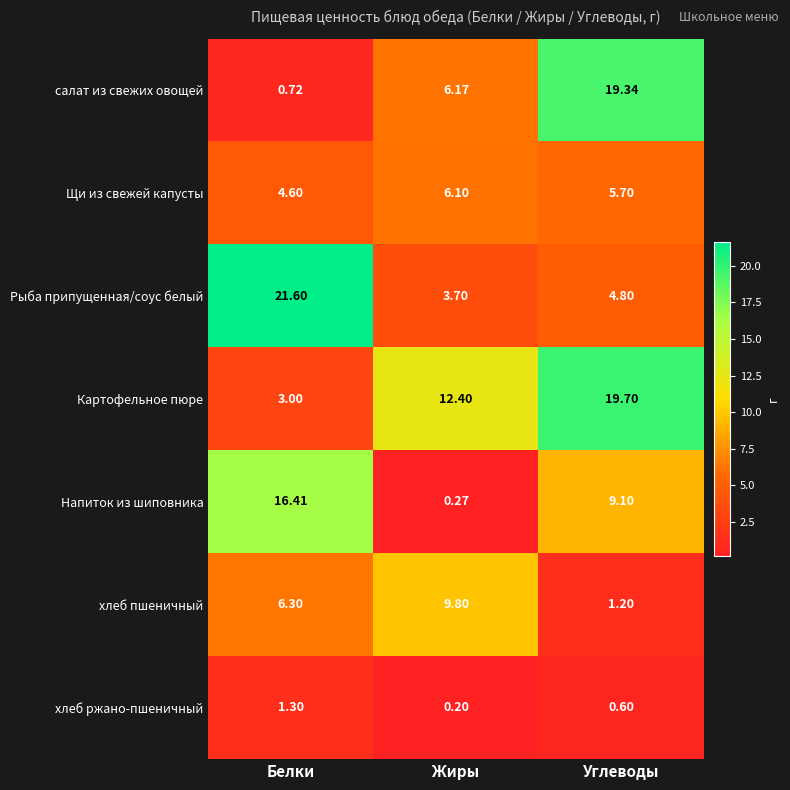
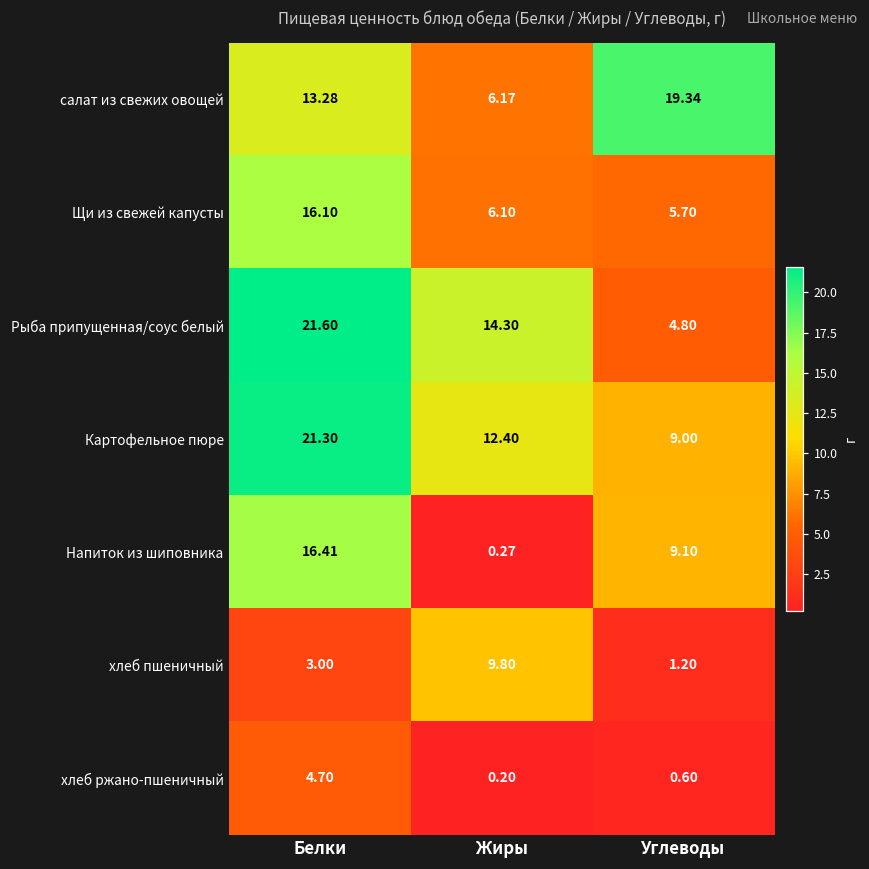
салат из свежих овощей, Белки: 0.72 -> 13.28
Щи из свежей капусты, Белки: 4.60 -> 16.10
Рыба припущенная/соус белый, Жиры: 3.70 -> 14.30
Картофельное пюре, Белки: 3.00 -> 21.30
Картофельное пюре, Углеводы: 19.70 -> 9.00
хлеб пшеничный, Белки: 6.30 -> 3.00
хлеб ржано-пшеничный, Белки: 1.30 -> 4.70
